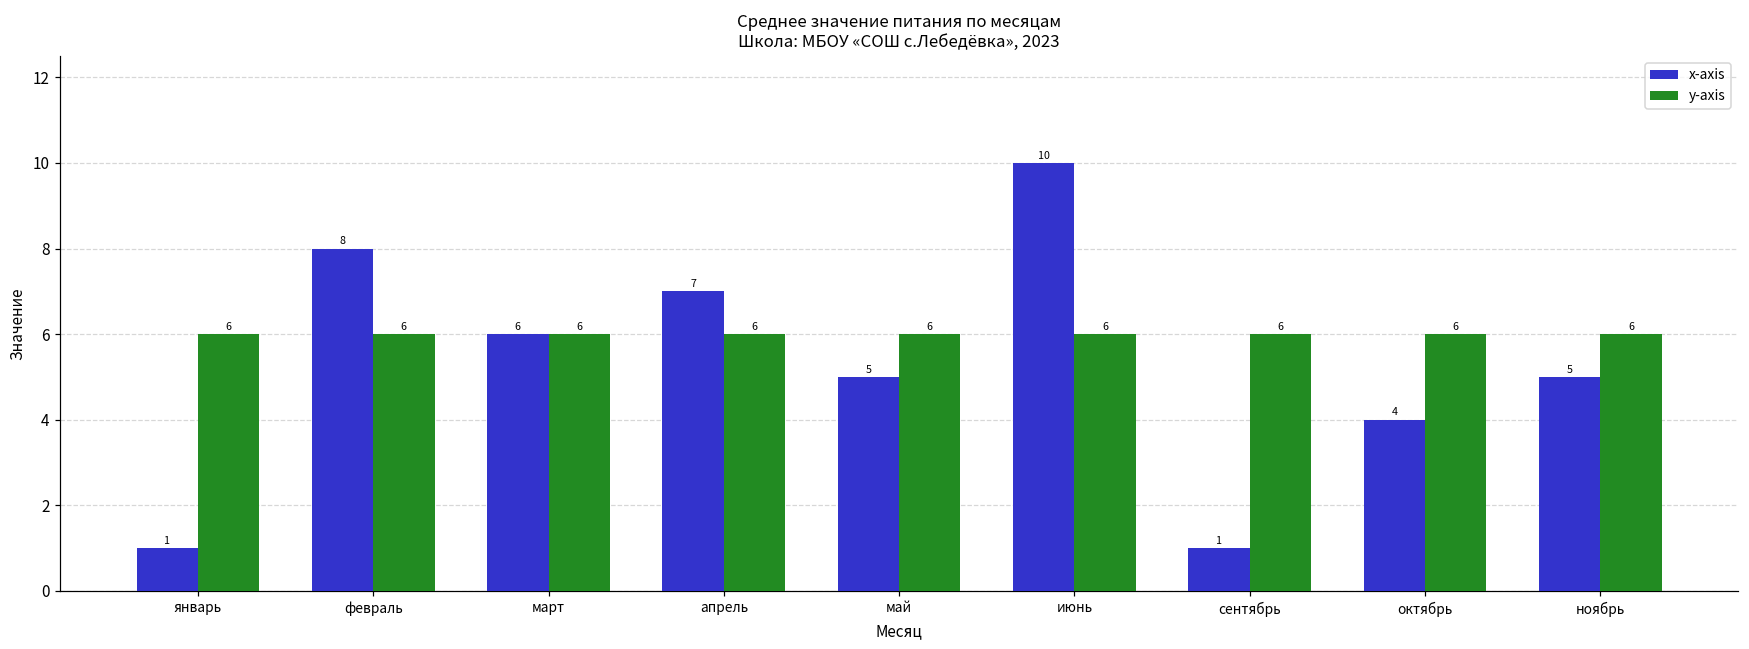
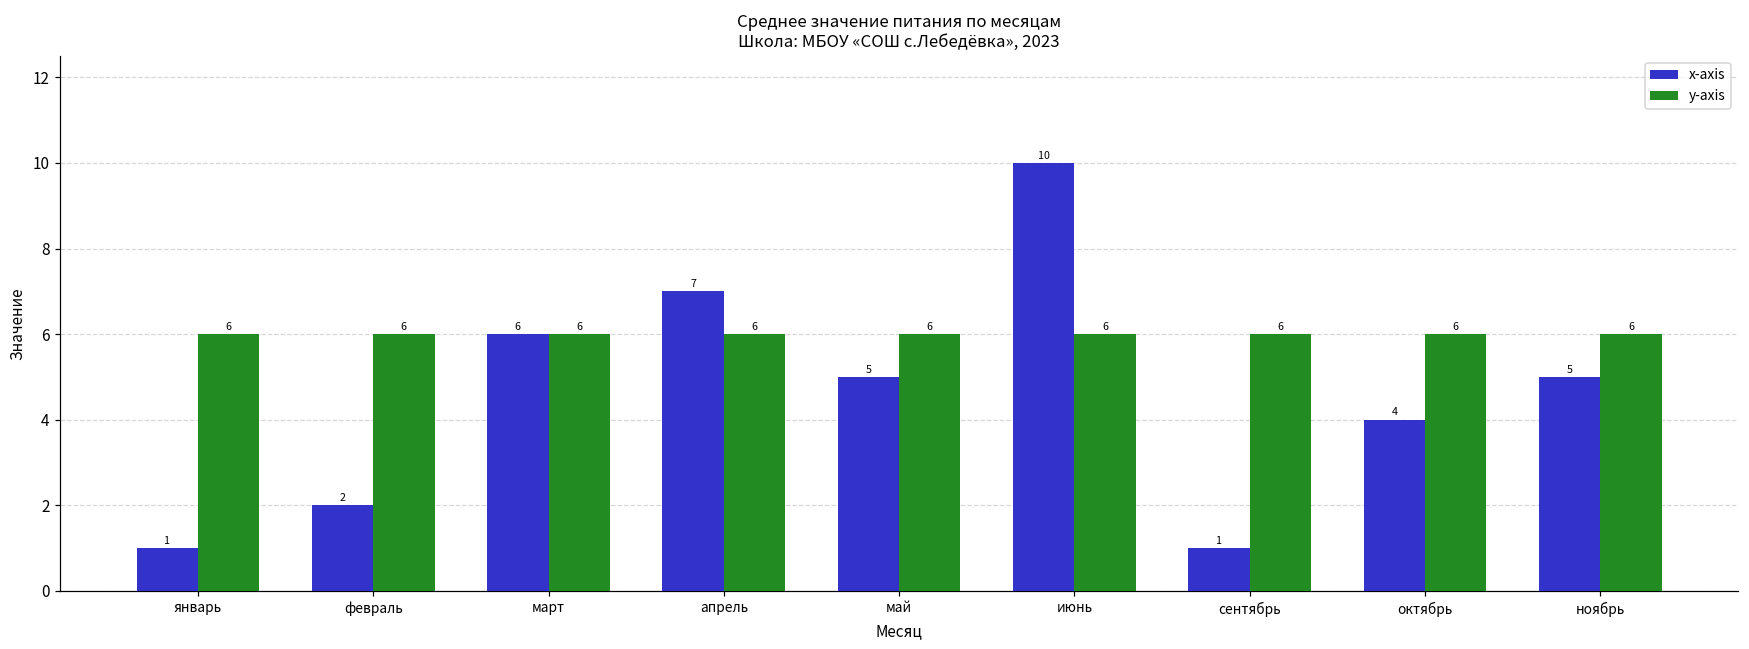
x-axis, февраль: 8 -> 2
